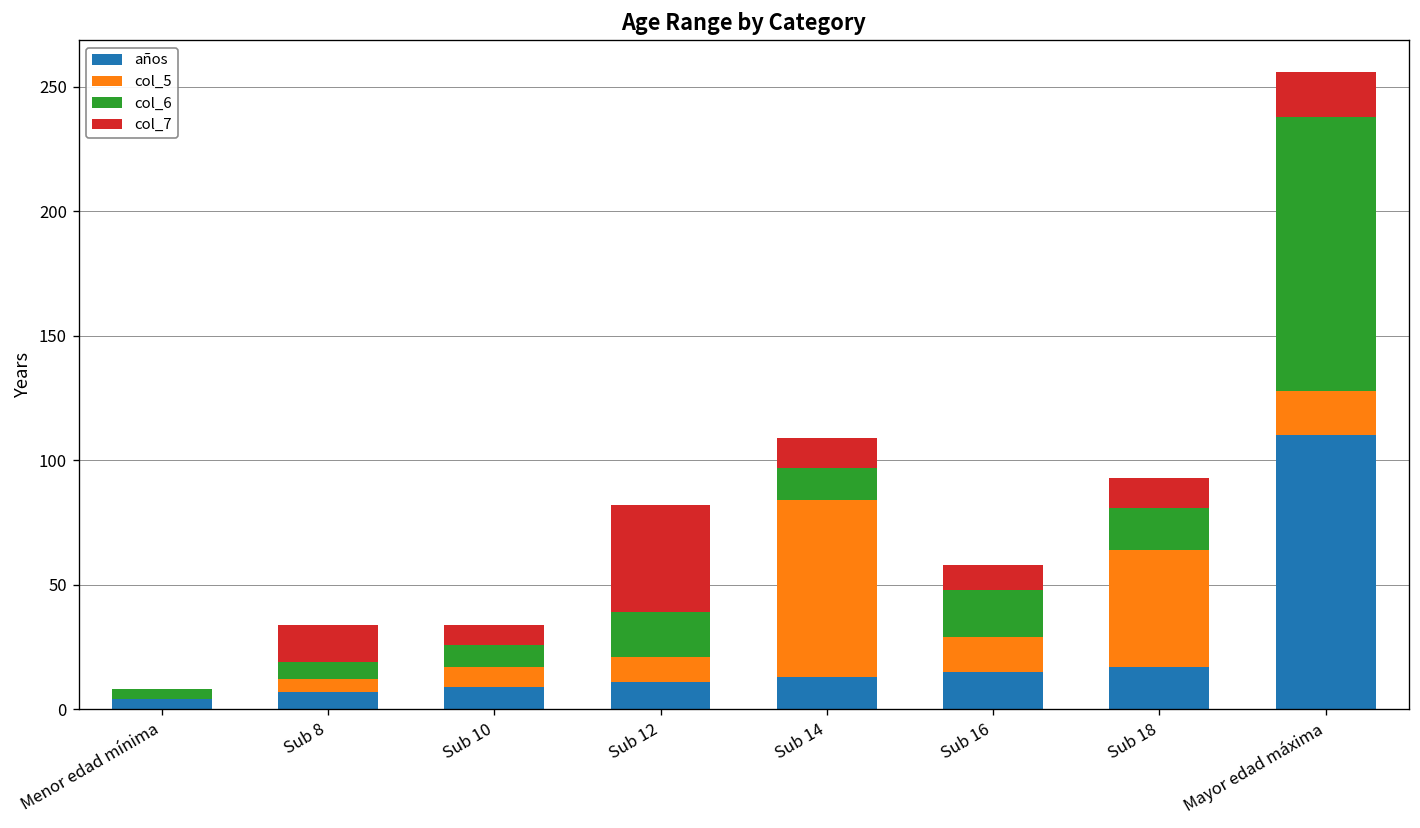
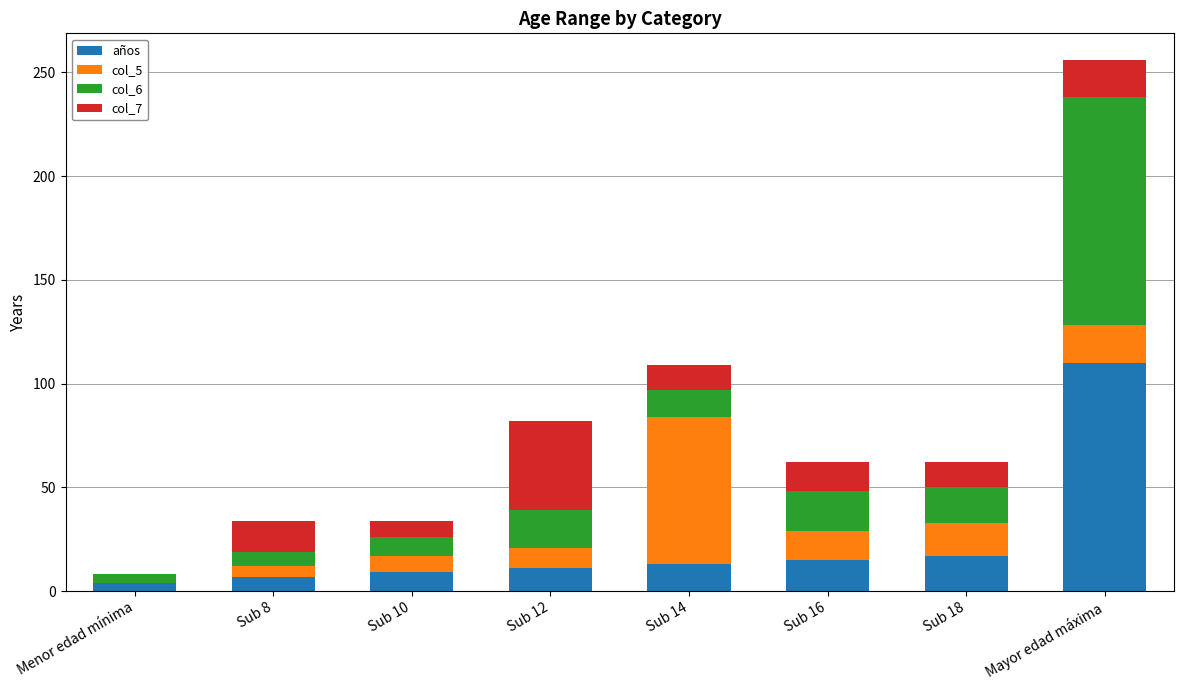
col_7, Sub 16: 10 -> 14
col_5, Sub 18: 47 -> 16
